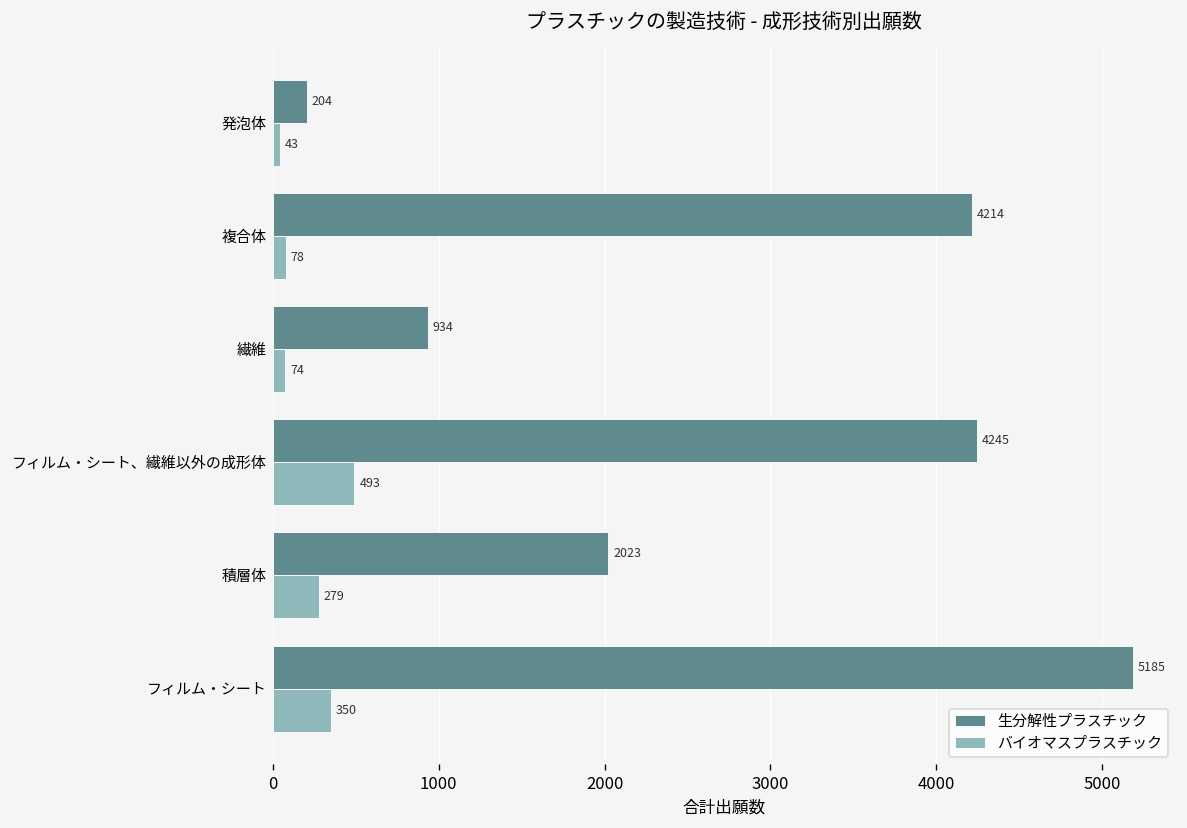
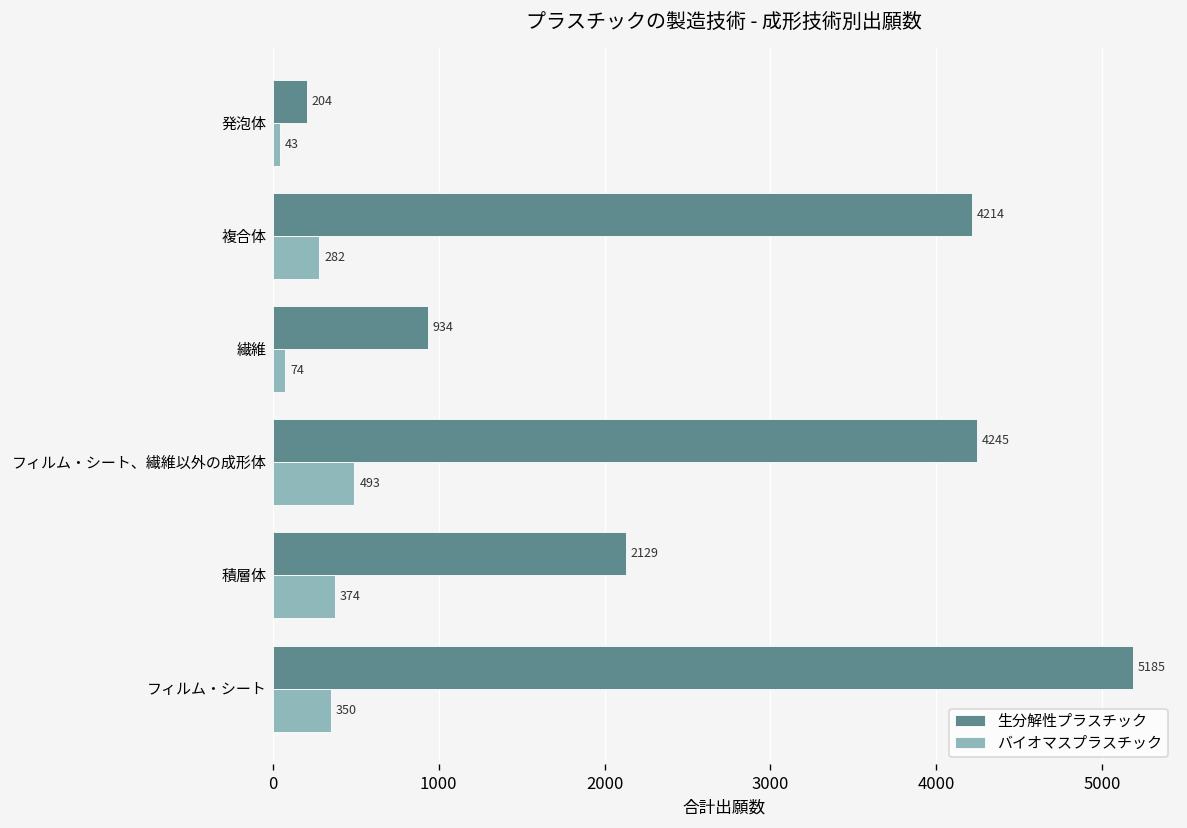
バイオマスプラスチック, 複合体: 78 -> 282
生分解性プラスチック, 積層体: 2023 -> 2129
バイオマスプラスチック, 積層体: 279 -> 374
